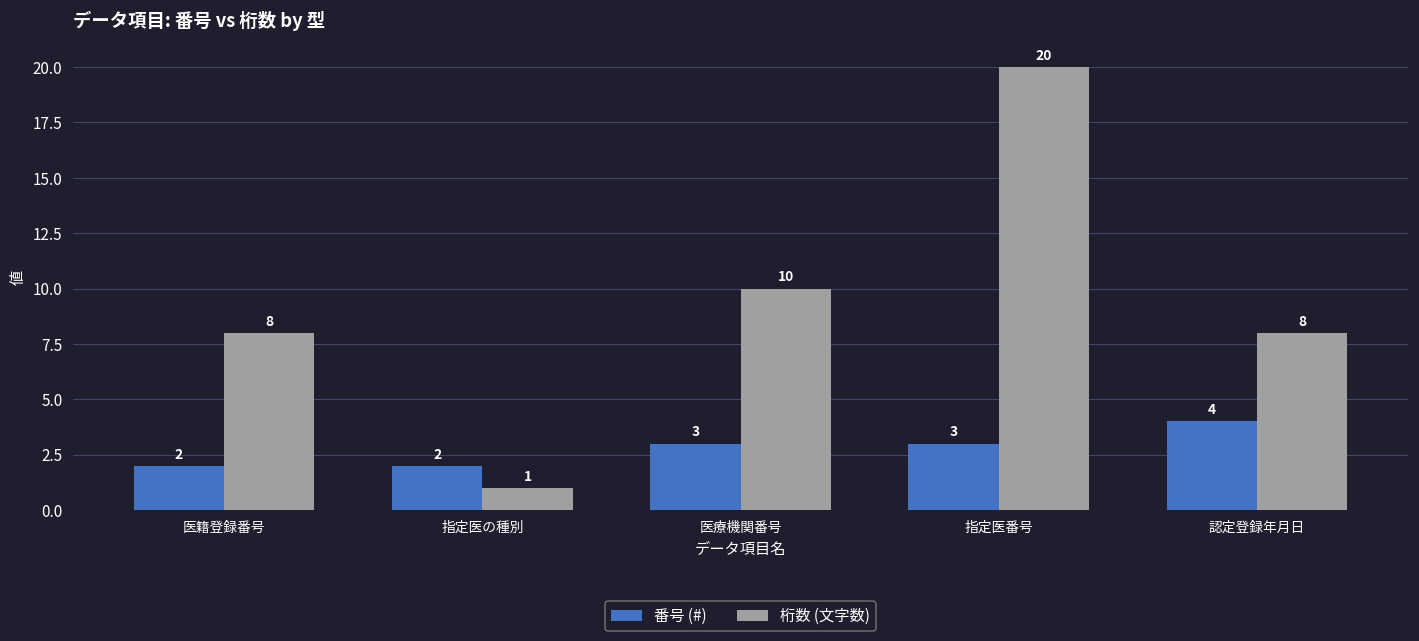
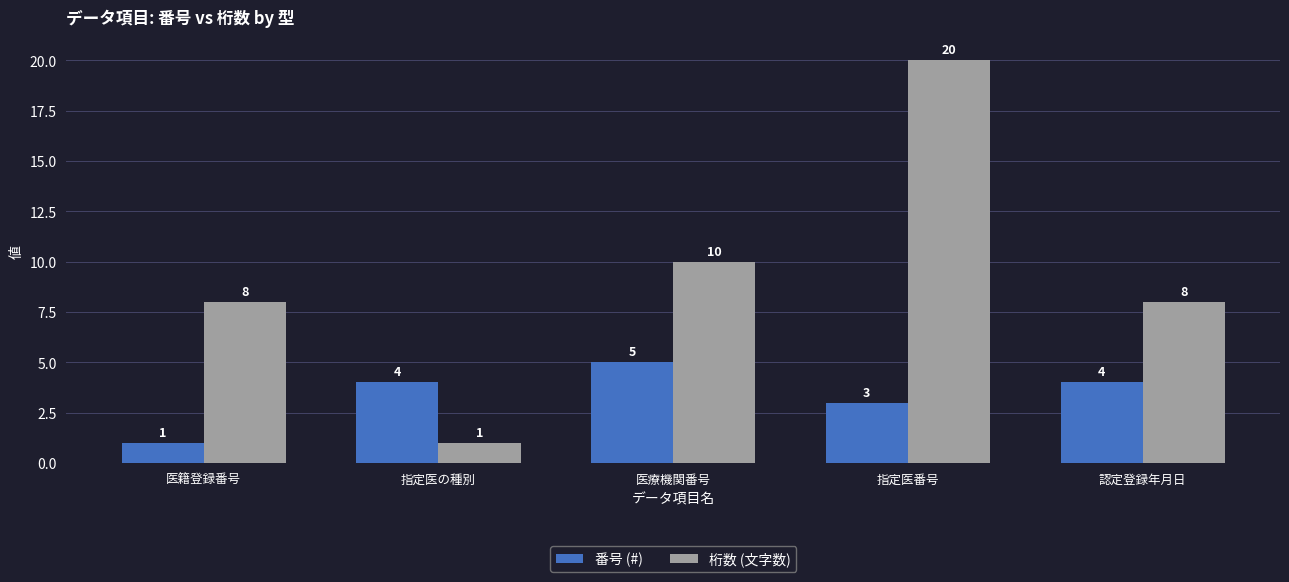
番号 (#), 医籍登録番号: 2 -> 1
番号 (#), 指定医の種別: 2 -> 4
番号 (#), 医療機関番号: 3 -> 5
